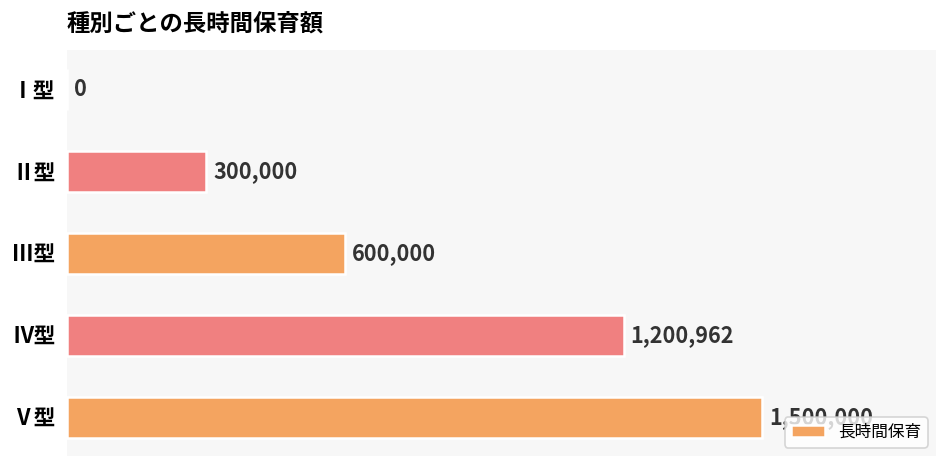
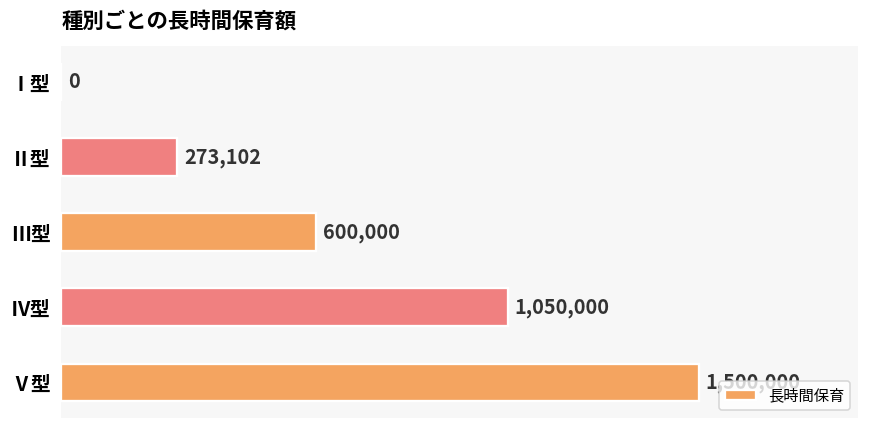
Ⅱ型: 300,000 -> 273,102
Ⅳ型: 1,200,962 -> 1,050,000
